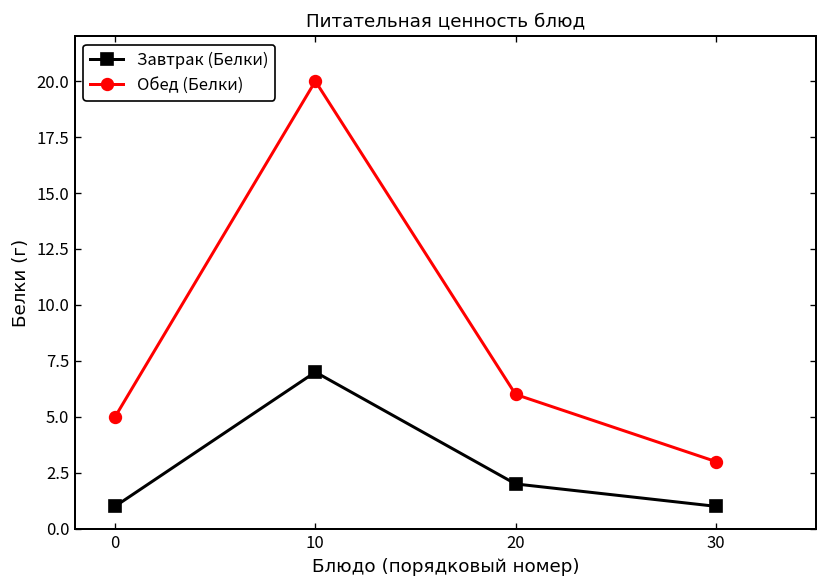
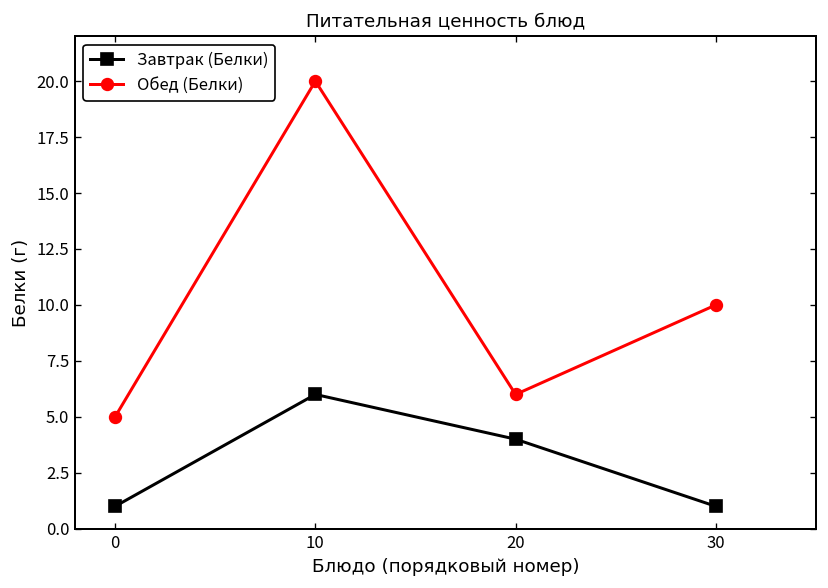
Завтрак (Белки), 10: 7 -> 6
Завтрак (Белки), 20: 2 -> 4
Обед (Белки), 30: 3 -> 10
